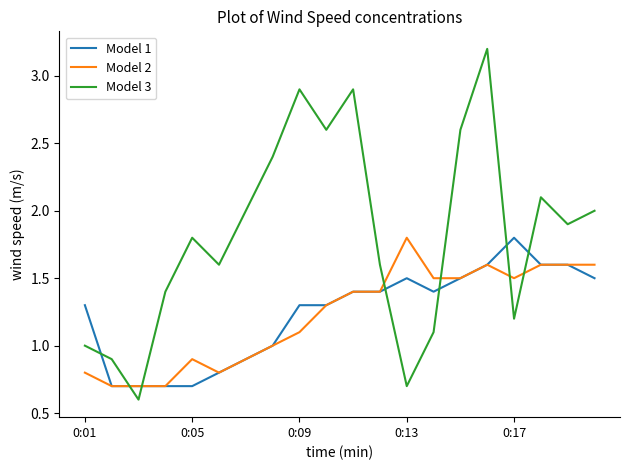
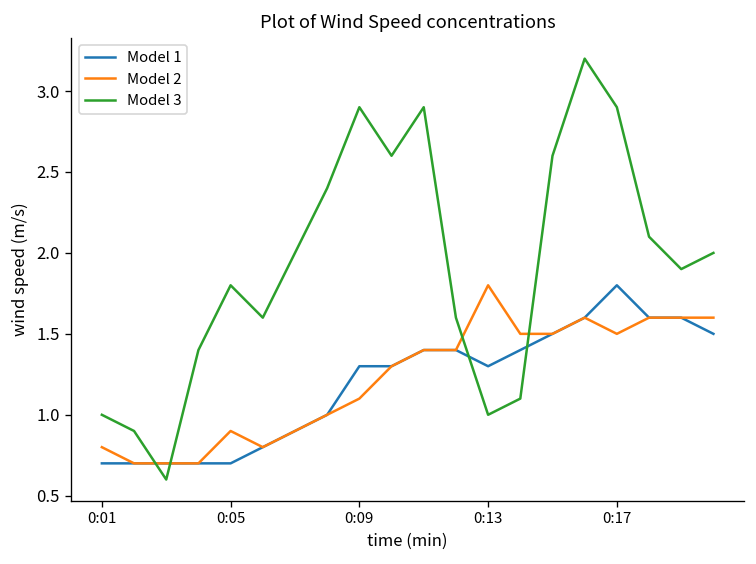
Model 1, 0:01: 1.3 -> 0.7
Model 1, 0:13: 1.5 -> 1.3
Model 3, 0:13: 0.7 -> 1.0
Model 3, 0:17: 1.2 -> 2.9
